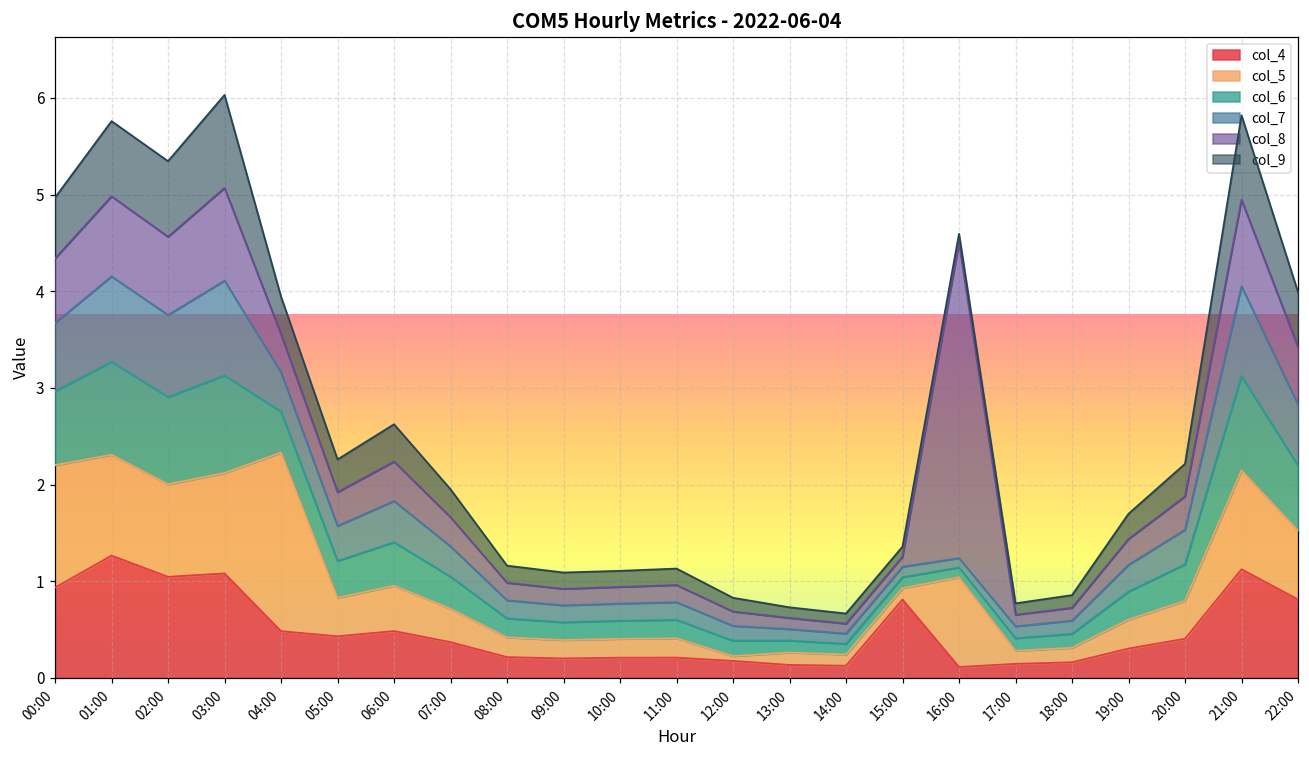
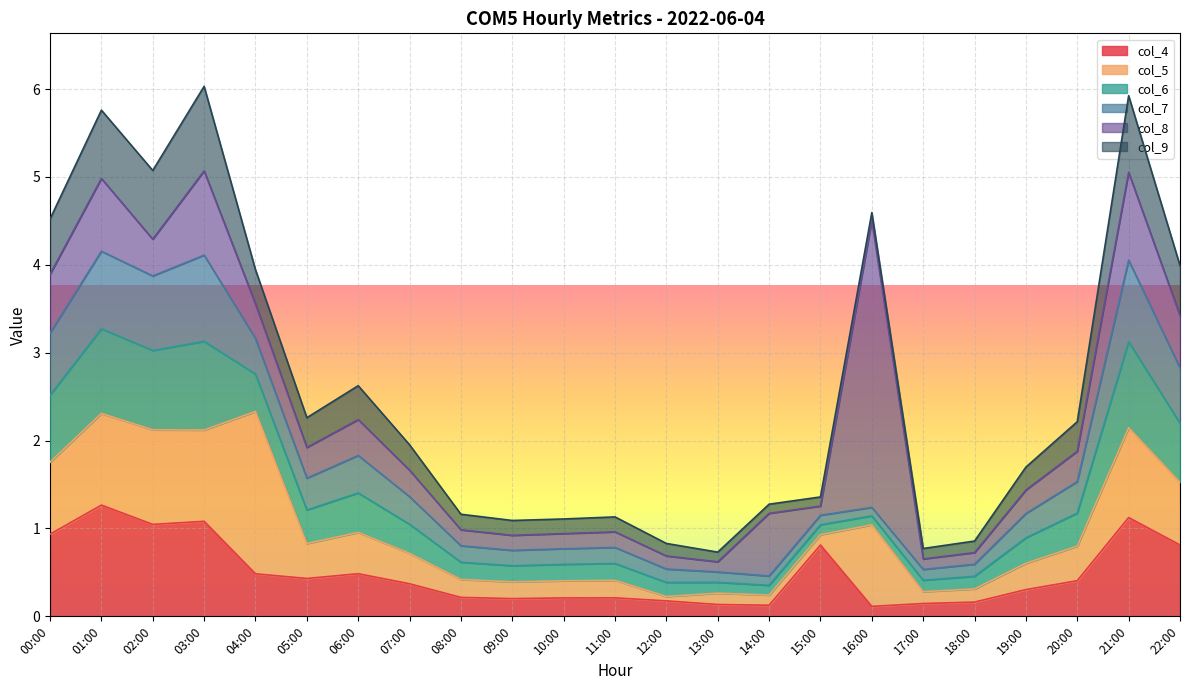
col_5, 00:00: 1.3 -> 0.8
col_5, 02:00: 1.0 -> 1.1
col_8, 02:00: 0.8 -> 0.4
col_8, 14:00: 0.1 -> 0.7
col_8, 21:00: 0.9 -> 1.0
